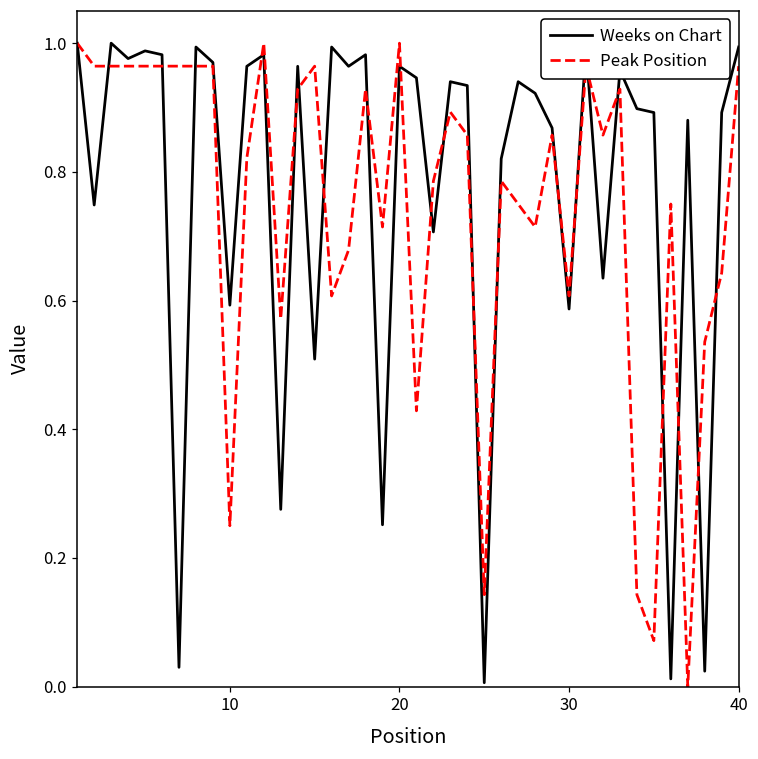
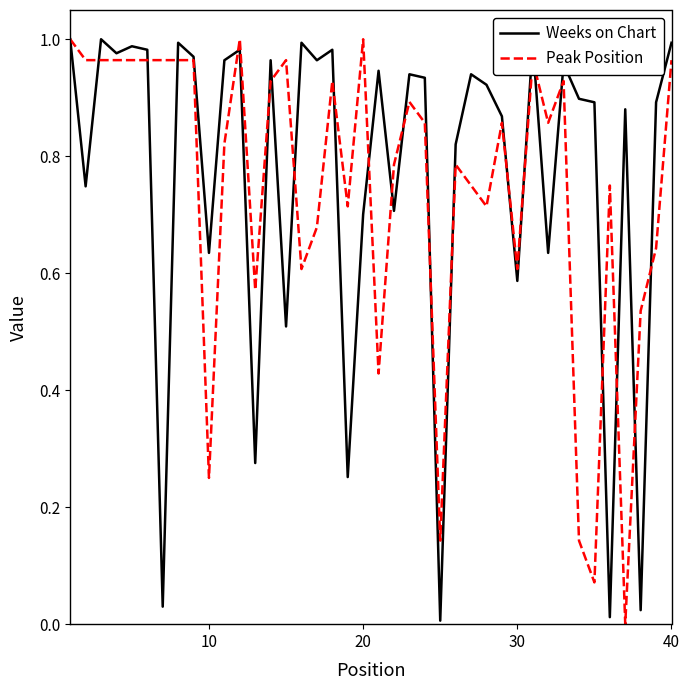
Weeks on Chart, 10: 0.59 -> 0.63
Weeks on Chart, 20: 0.96 -> 0.70
